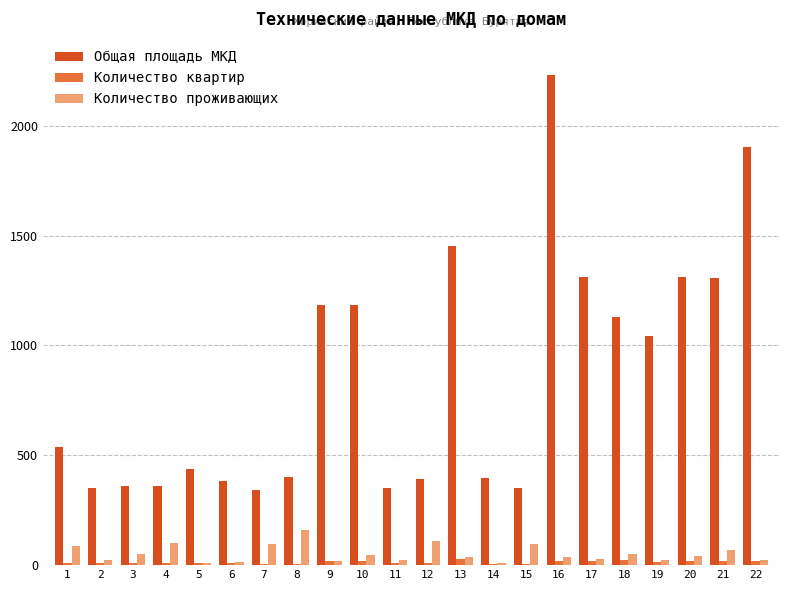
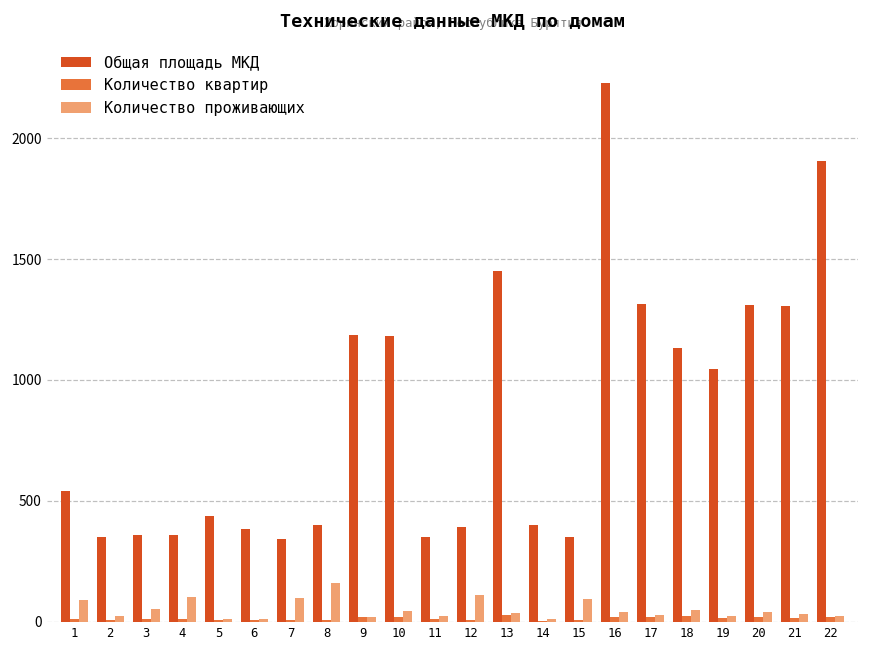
Количество проживающих, 21: 70 -> 30
